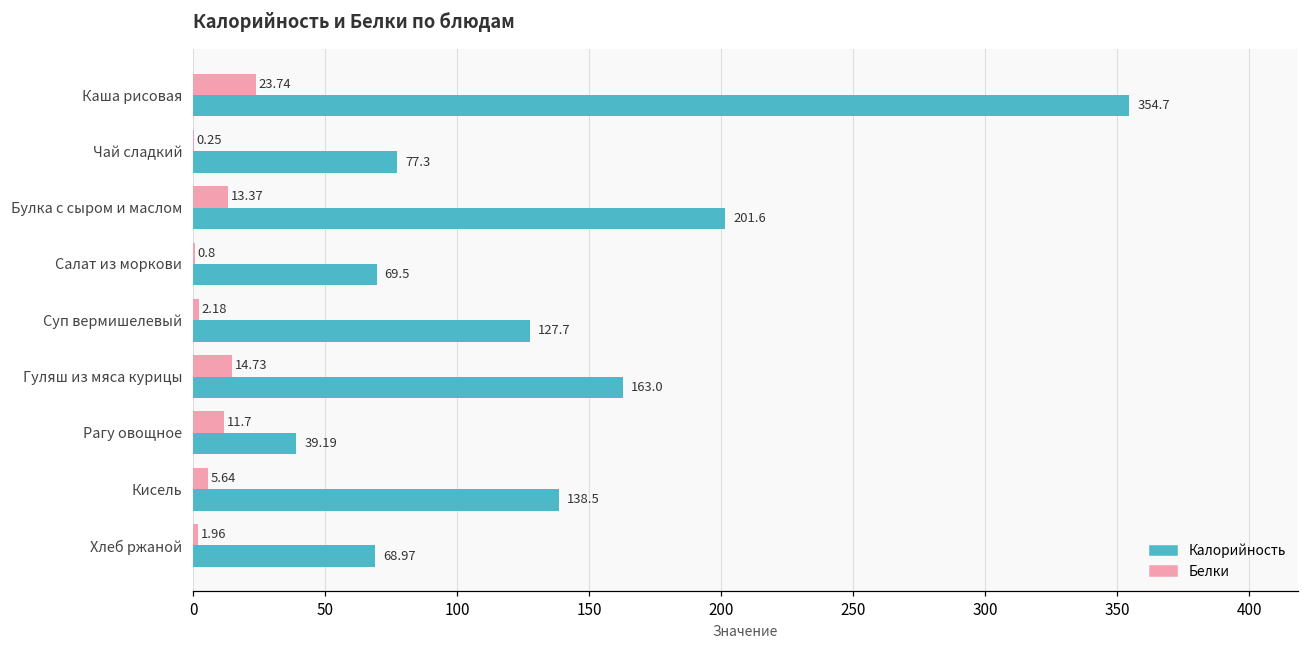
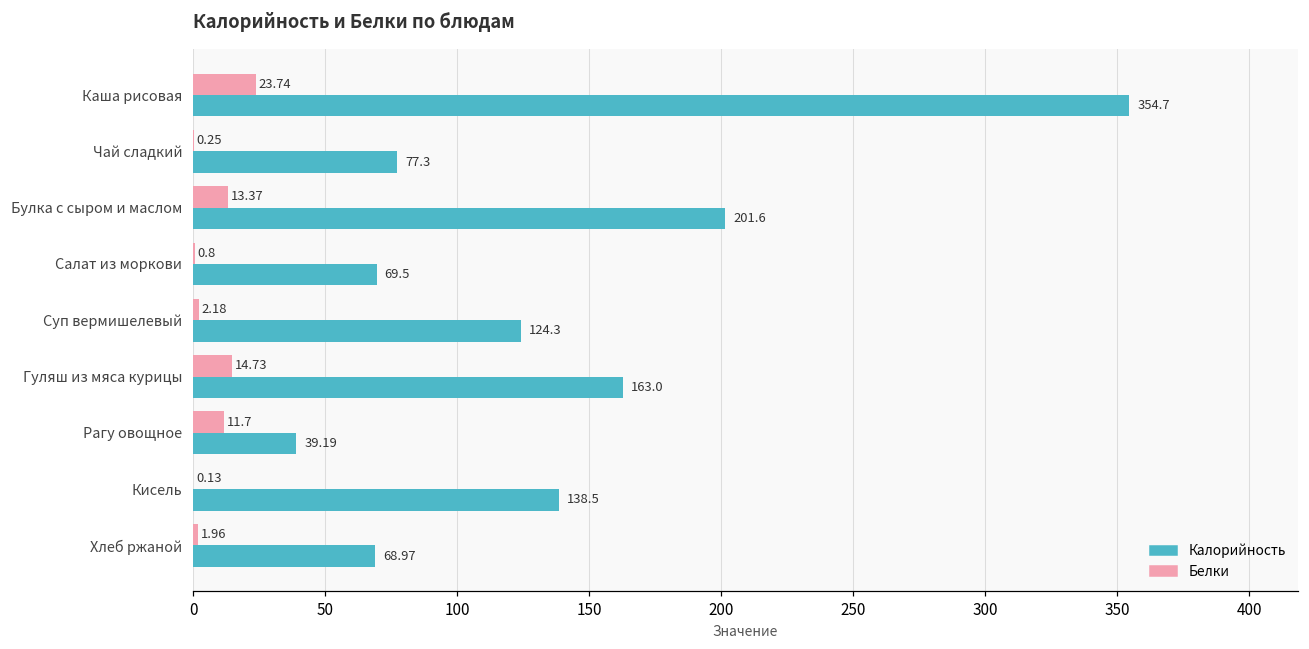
Калорийность, Суп вермишелевый: 127.7 -> 124.3
Белки, Кисель: 5.64 -> 0.13
